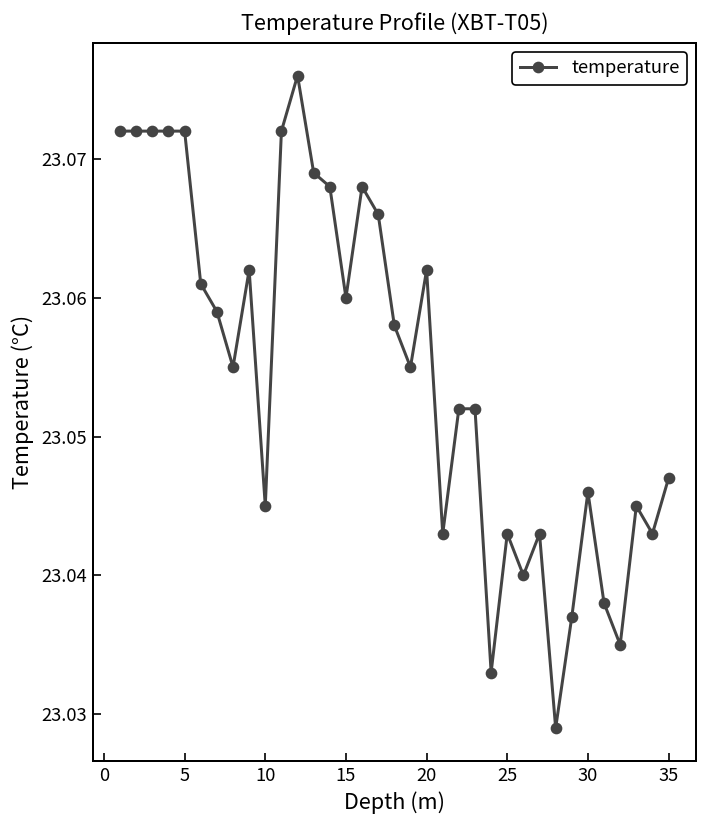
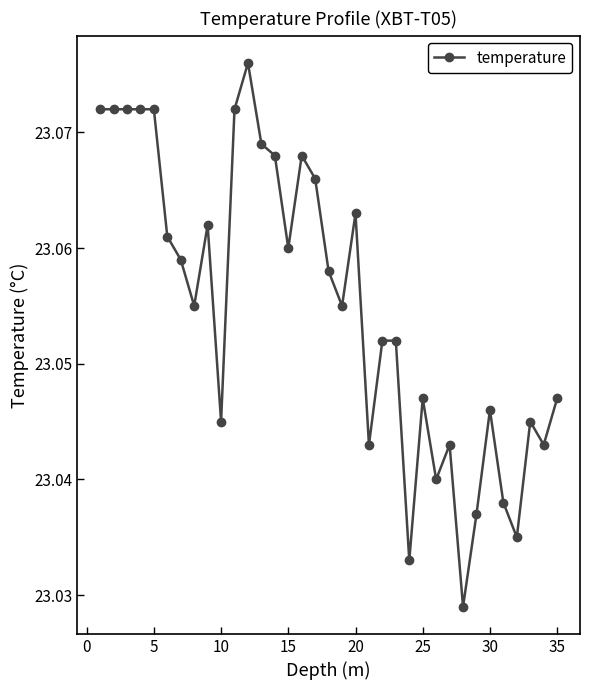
20: 23.062 -> 23.063
25: 23.043 -> 23.047
